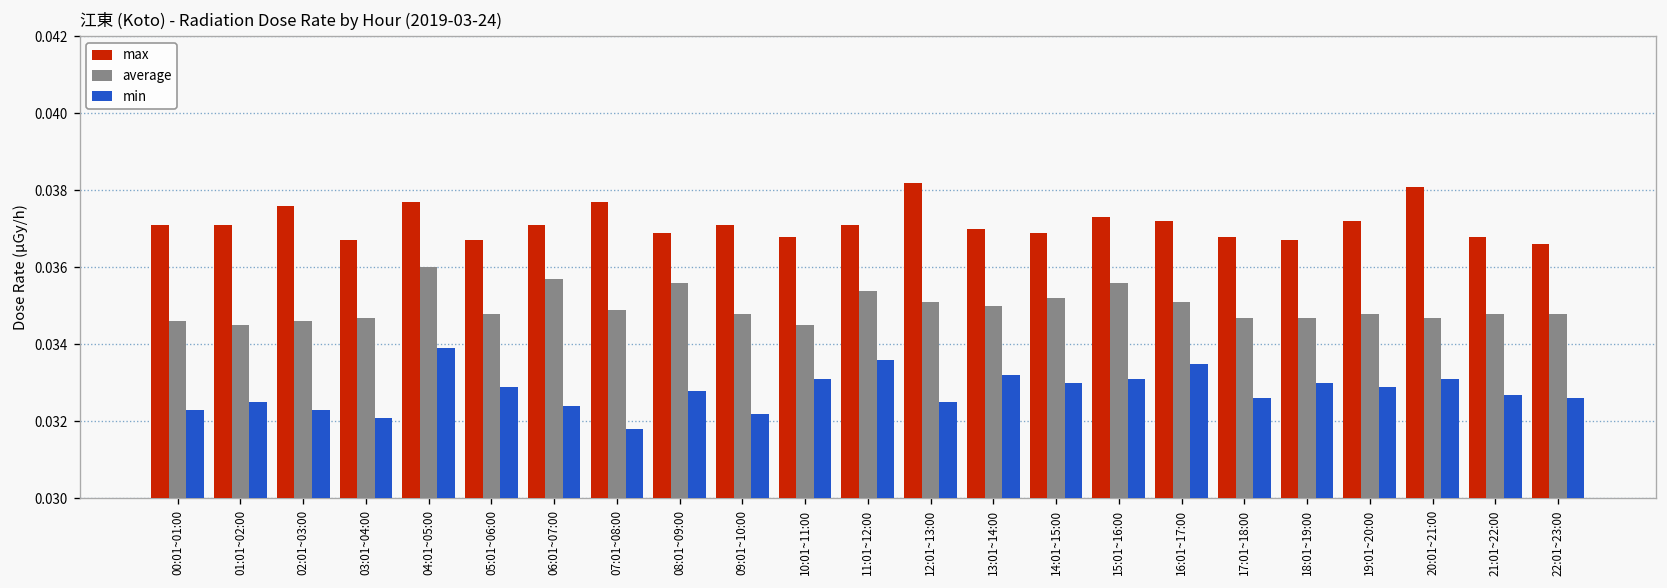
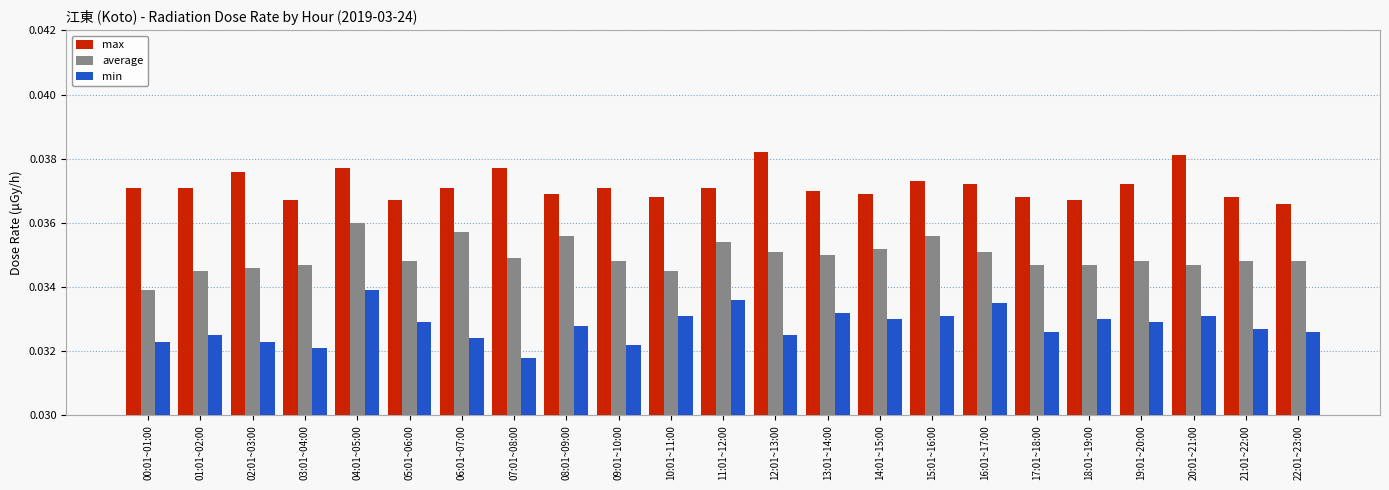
average, 00:01~01:00: 0.0346 -> 0.0339
